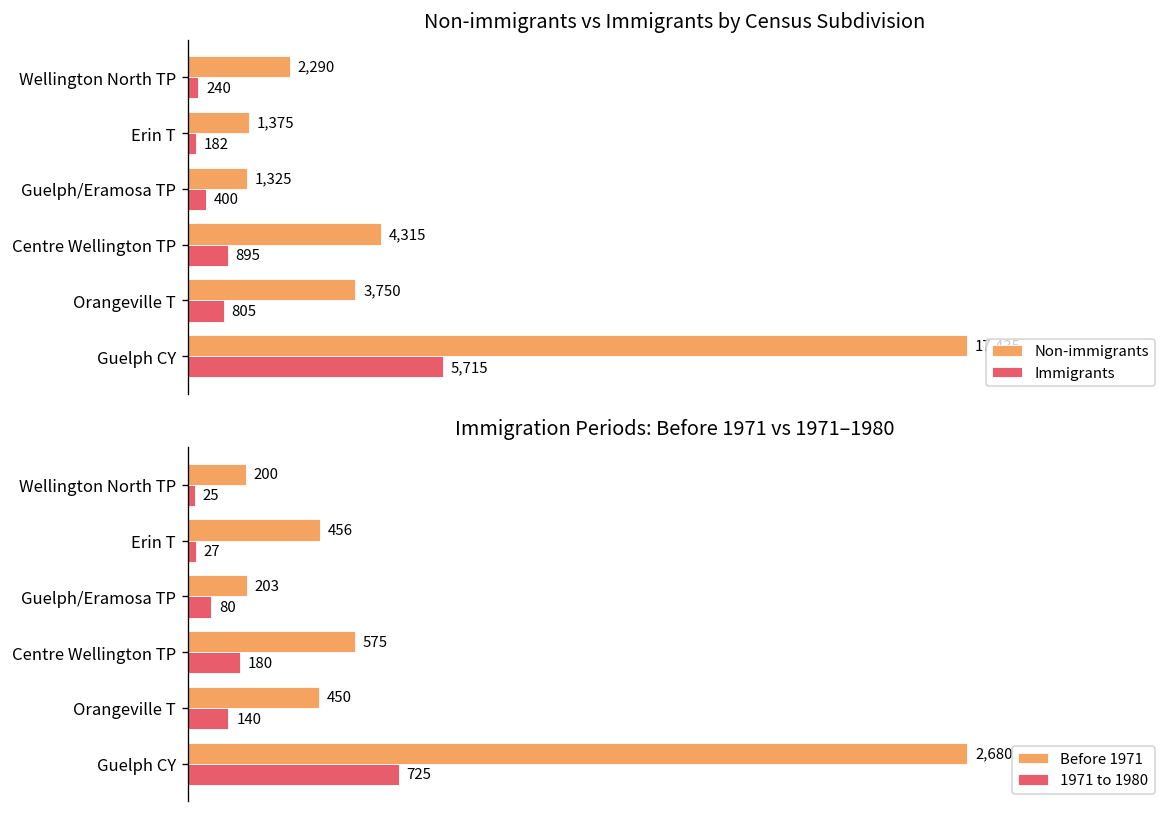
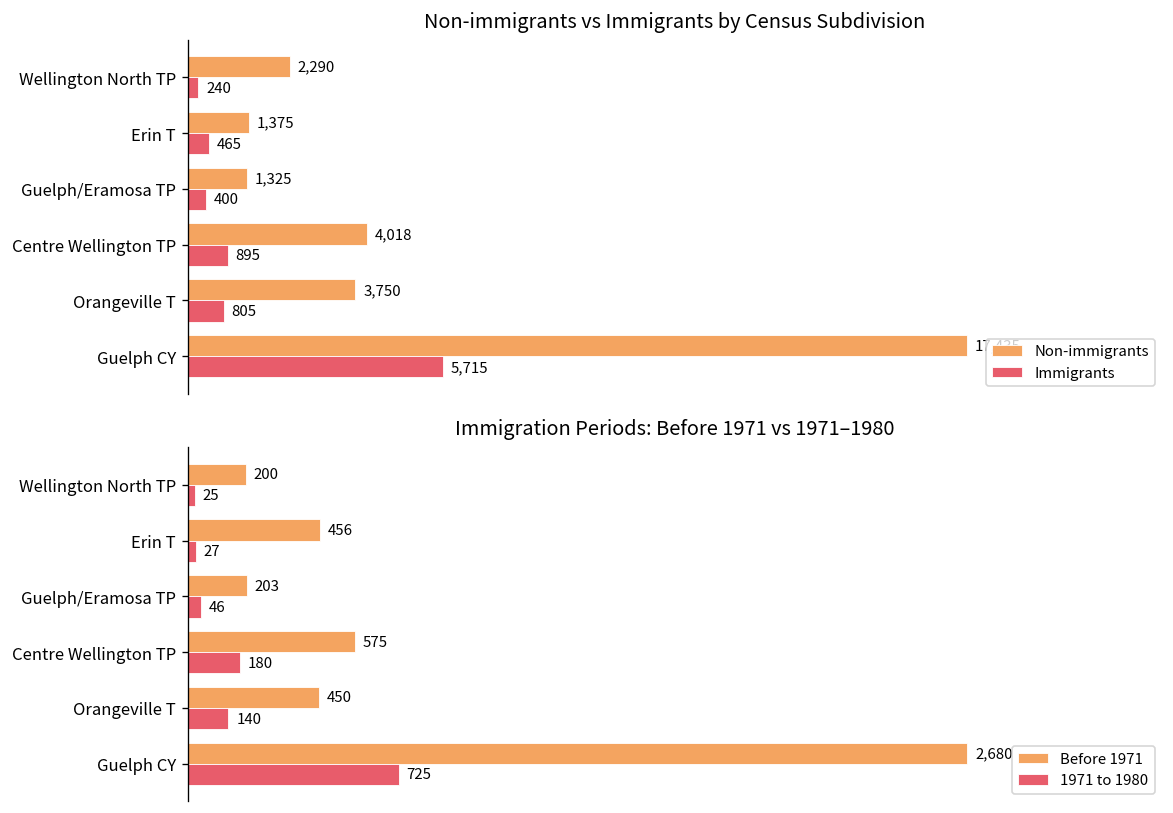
Non-immigrants vs Immigrants by Census Subdivision, Immigrants, Erin T: 182 -> 465
Non-immigrants vs Immigrants by Census Subdivision, Non-immigrants, Centre Wellington TP: 4,315 -> 4,018
Immigration Periods: Before 1971 vs 1971–1980, 1971 to 1980, Guelph/Eramosa TP: 80 -> 46
